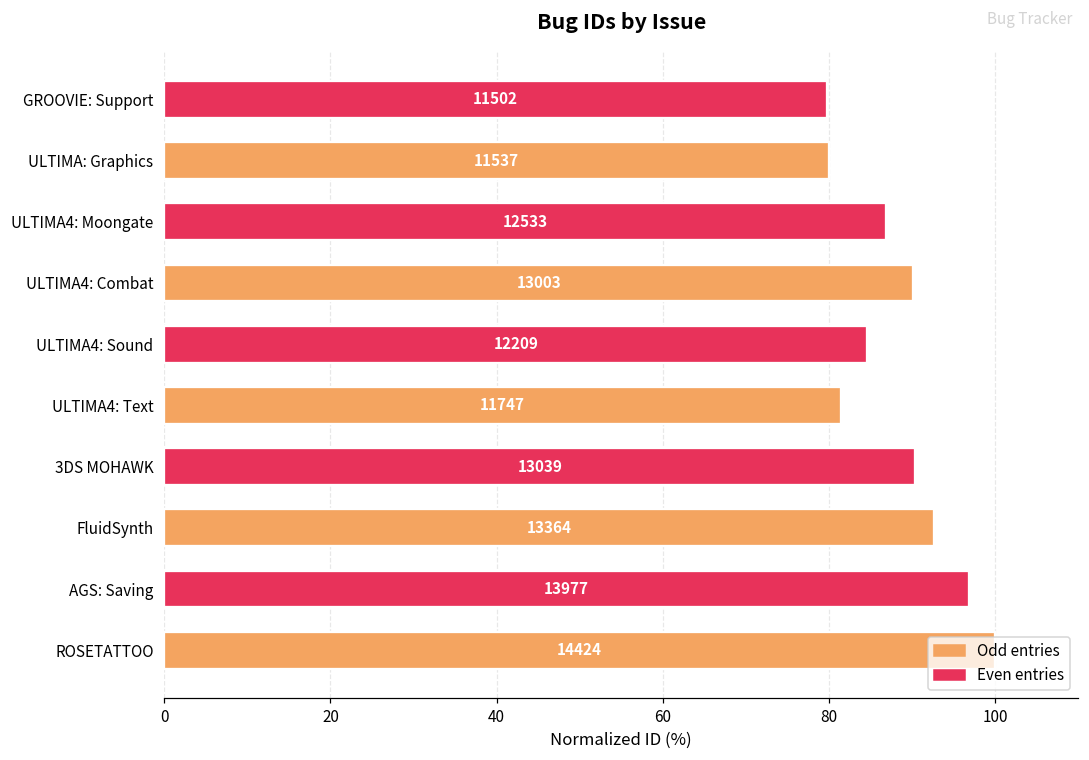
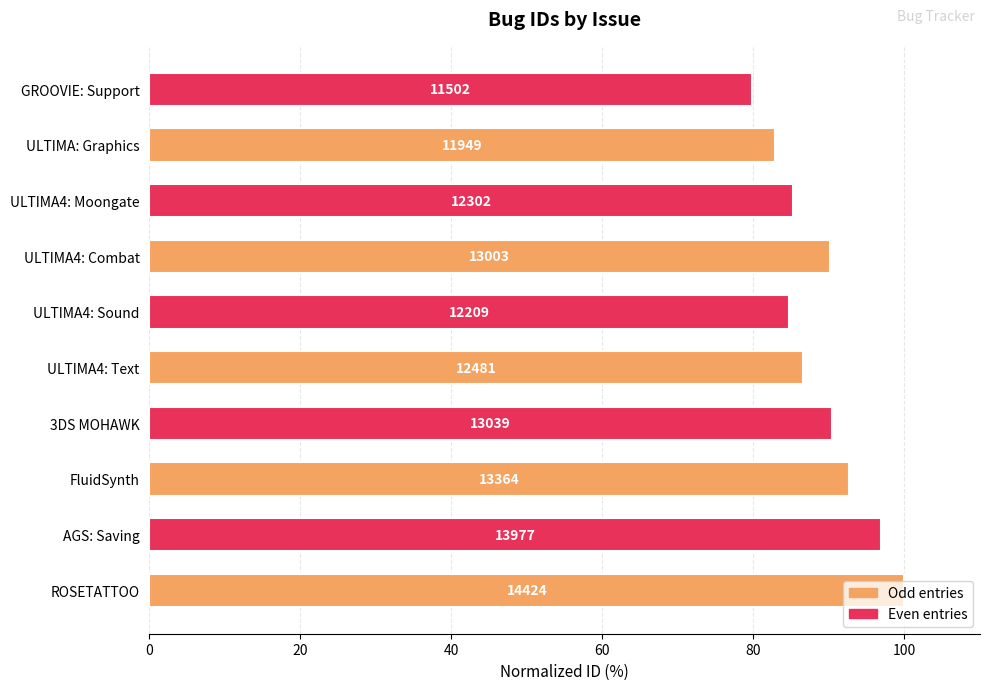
ULTIMA: Graphics: 11537 -> 11949
ULTIMA4: Moongate: 12533 -> 12302
ULTIMA4: Text: 11747 -> 12481
